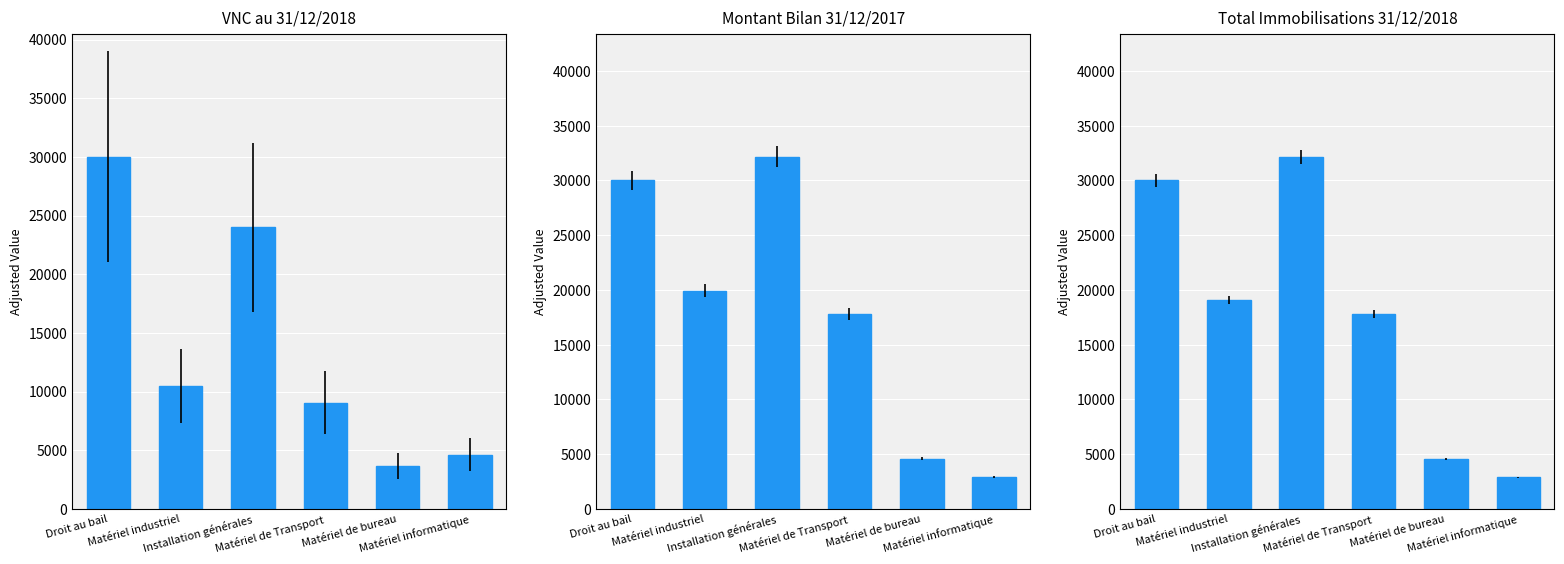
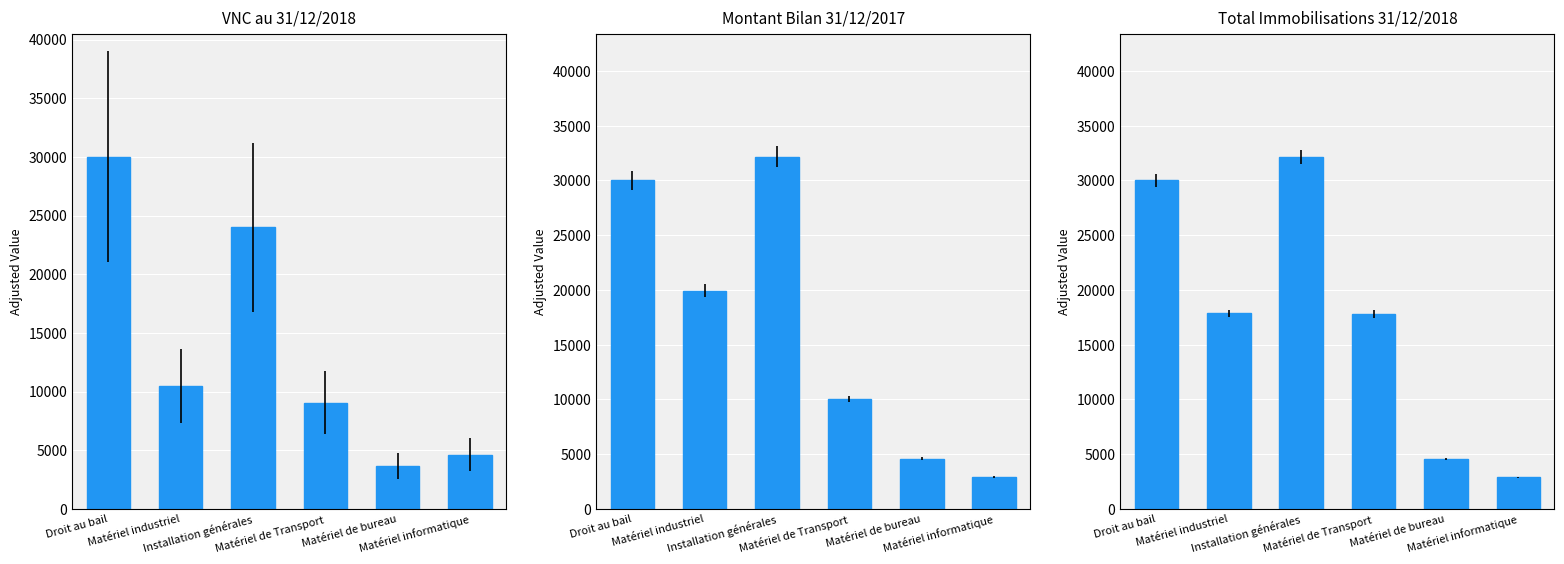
Montant Bilan 31/12/2017, Matériel de Transport: 17800 -> 10000
Total Immobilisations 31/12/2018, Matériel industriel: 19100 -> 17900
